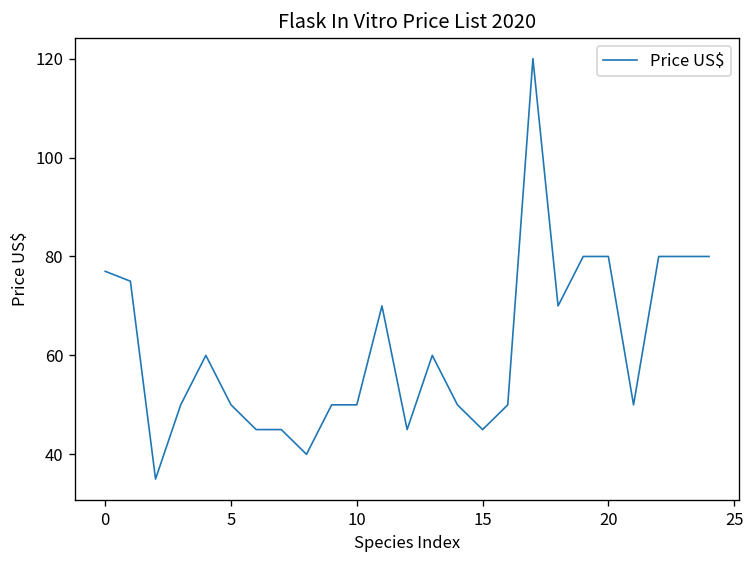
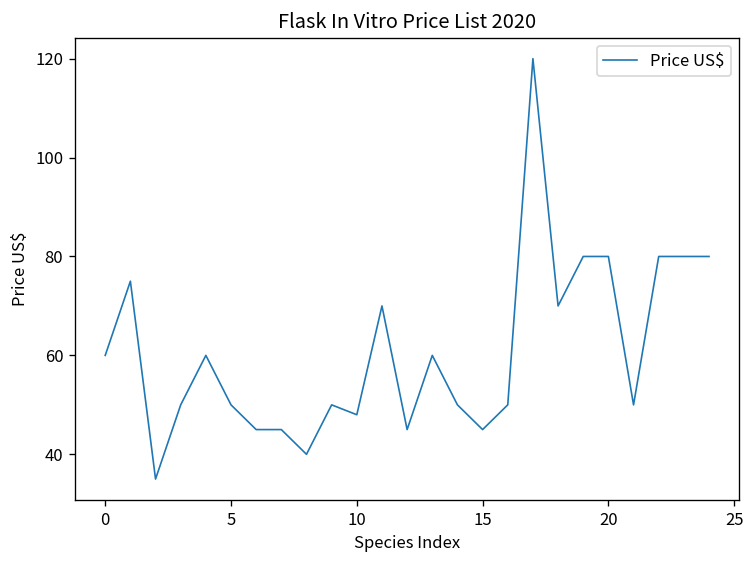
0: 77 -> 60
10: 50 -> 48
